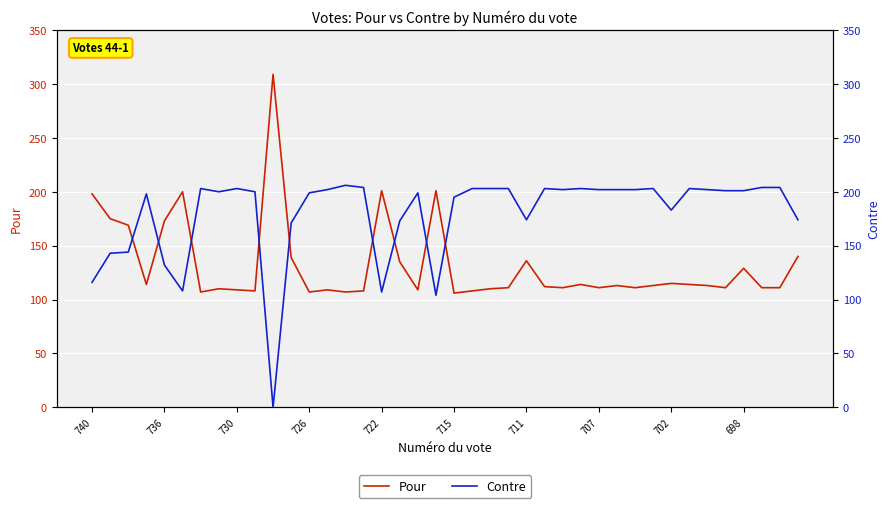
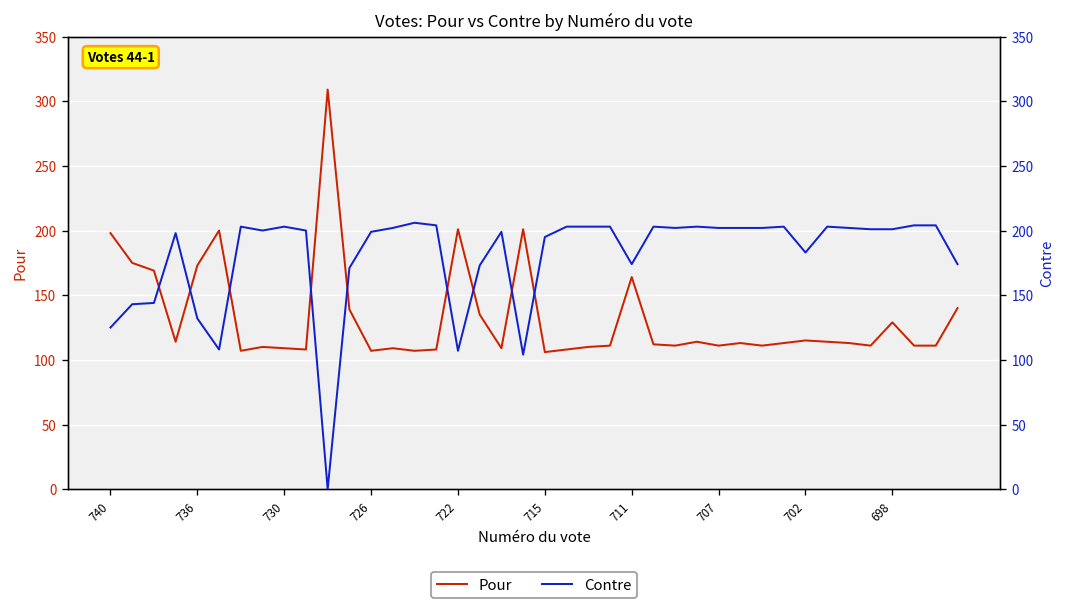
Pour, 711: 136 -> 164
Contre, 740: 116 -> 125
